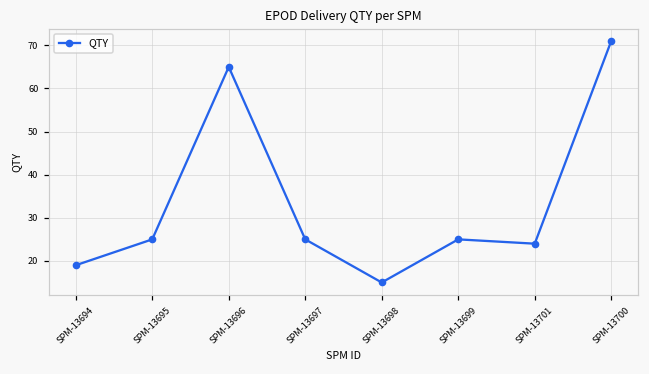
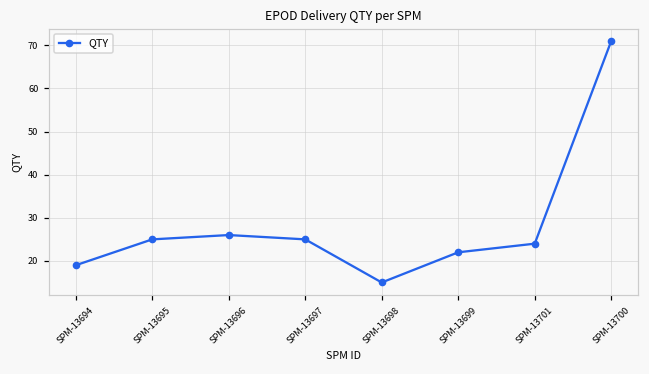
SPM-13696: 65 -> 26
SPM-13699: 25 -> 22
